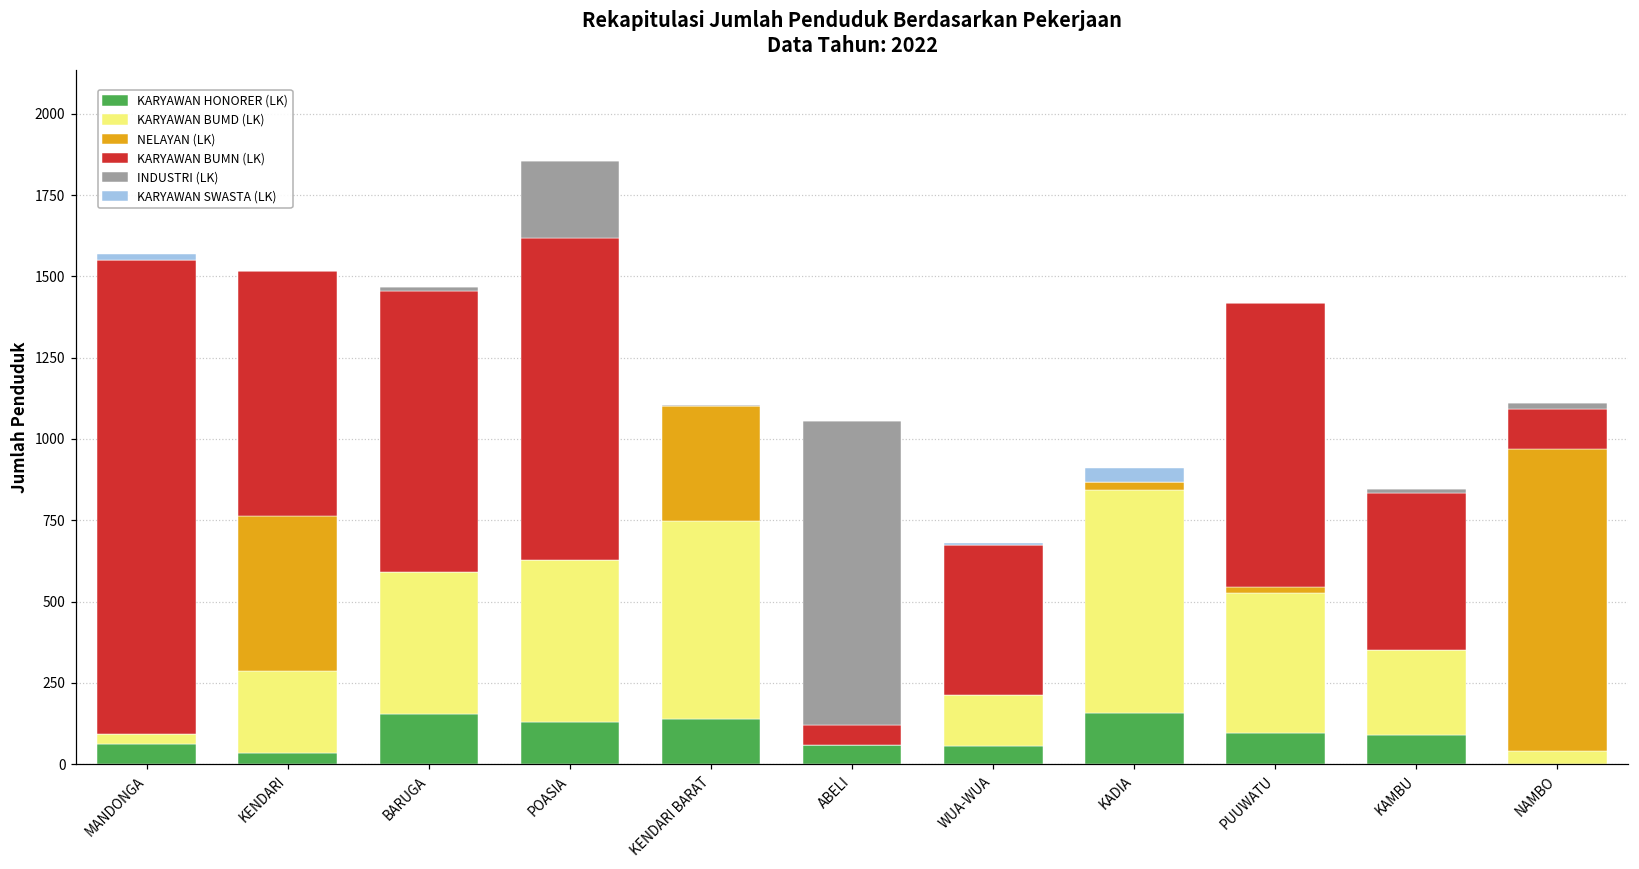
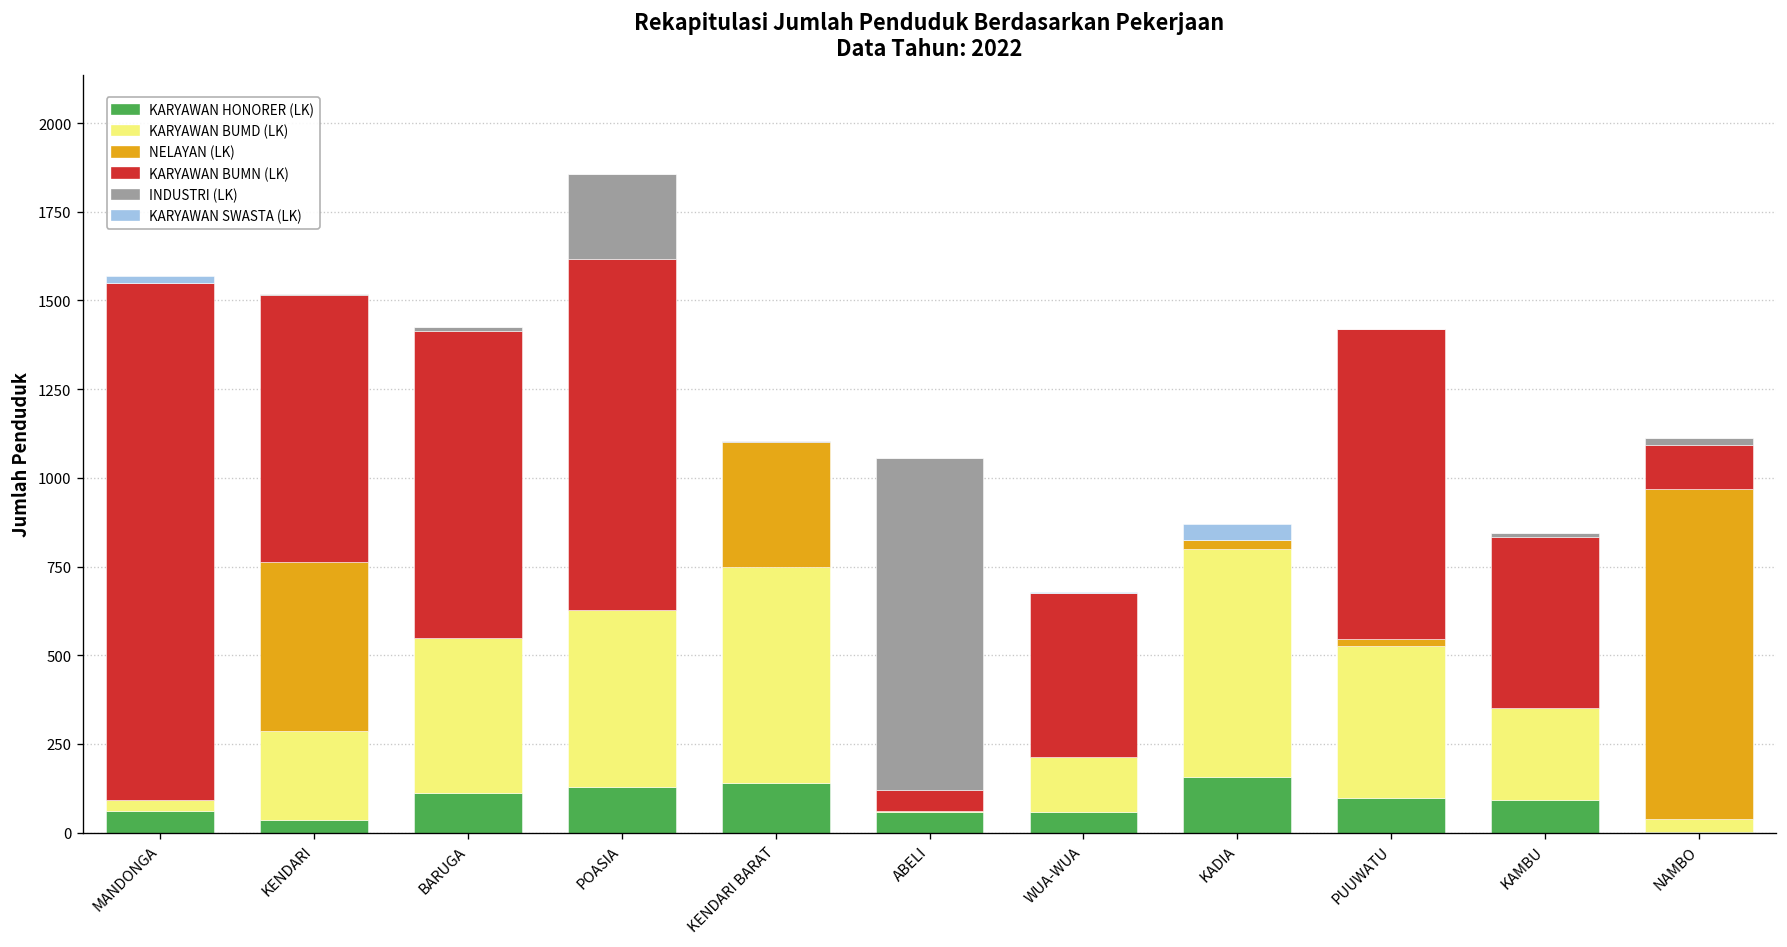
KARYAWAN HONORER (LK), BARUGA: 150 -> 110
KARYAWAN BUMD (LK), KADIA: 690 -> 640
